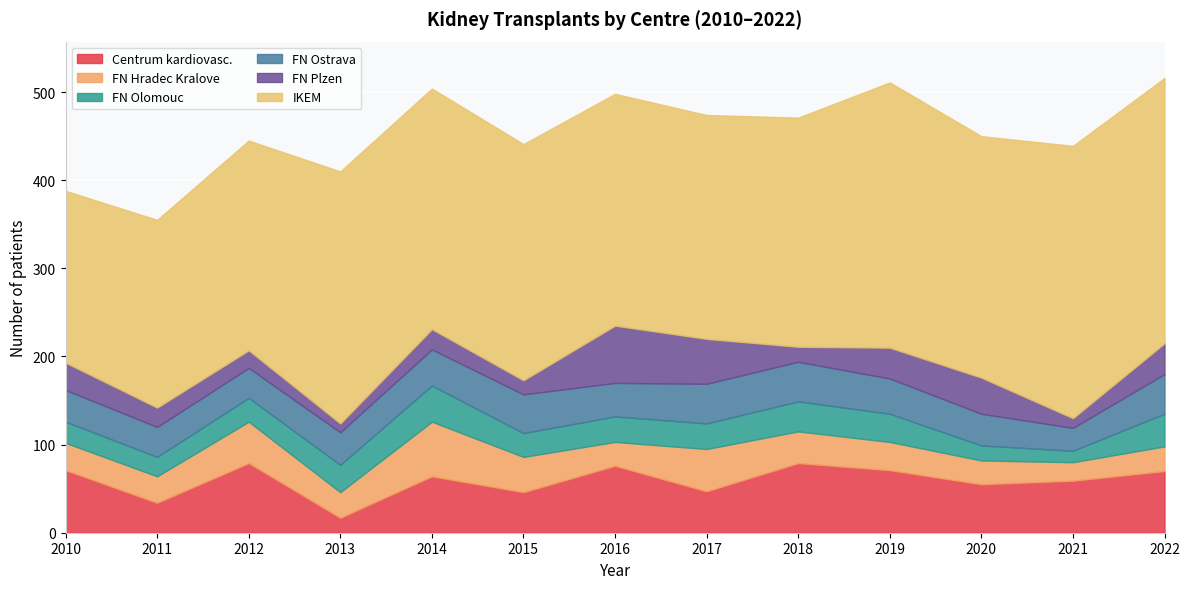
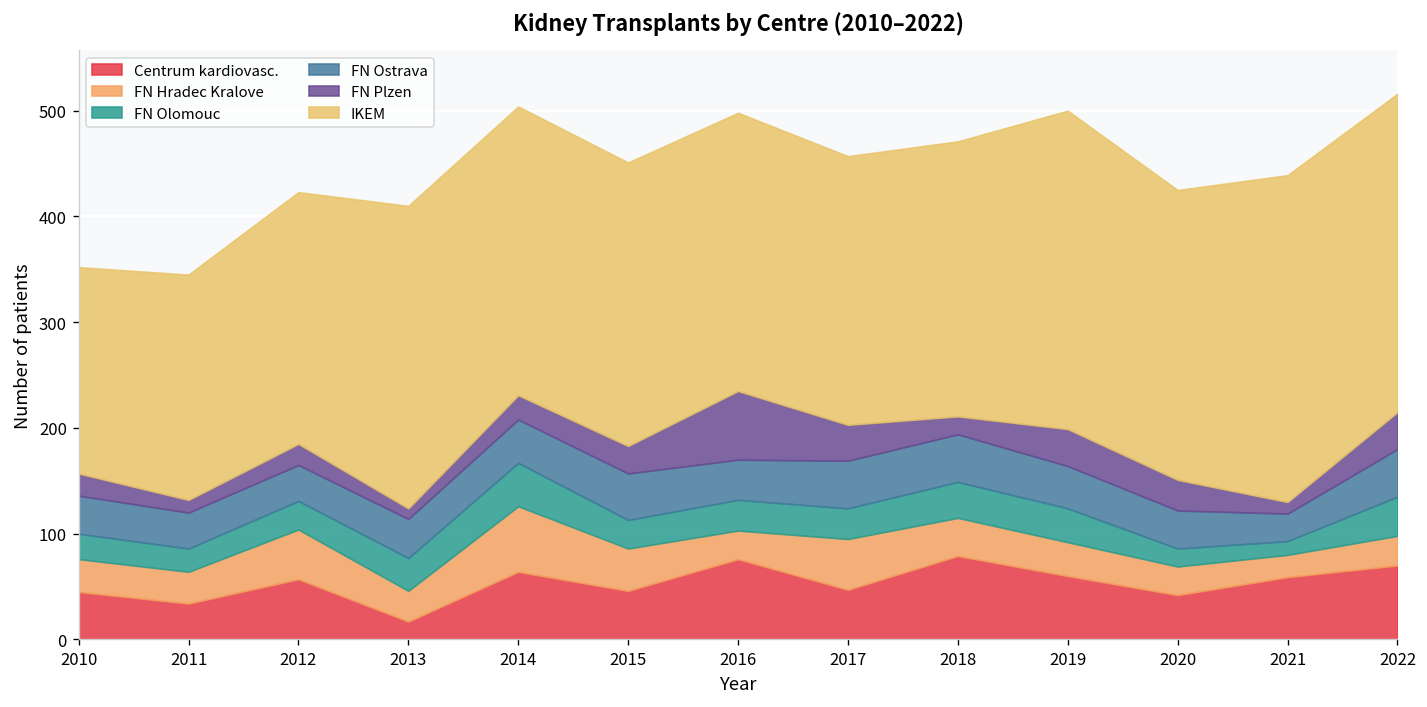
Centrum kardiovasc., 2010: 70 -> 50
FN Plzen, 2010: 30 -> 20
FN Plzen, 2011: 20 -> 10
Centrum kardiovasc., 2012: 80 -> 60
FN Plzen, 2015: 20 -> 30
FN Plzen, 2017: 50 -> 30
Centrum kardiovasc., 2019: 70 -> 60
Centrum kardiovasc., 2020: 60 -> 40
FN Plzen, 2020: 40 -> 30
